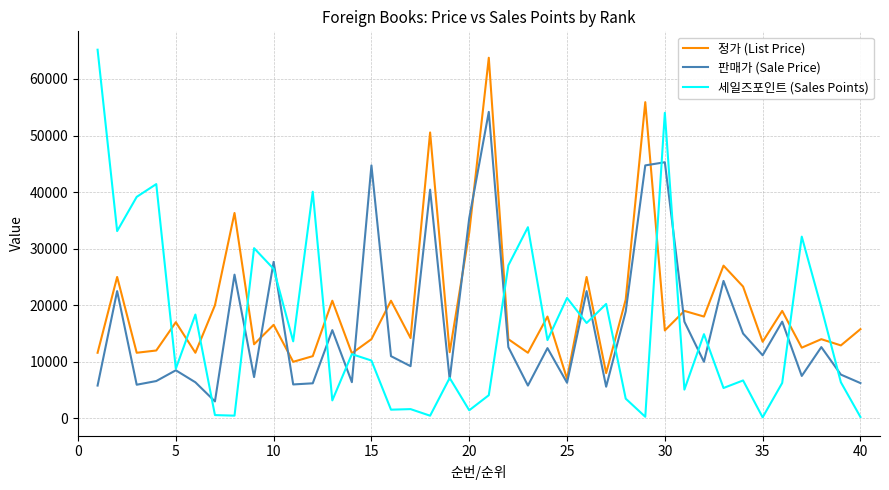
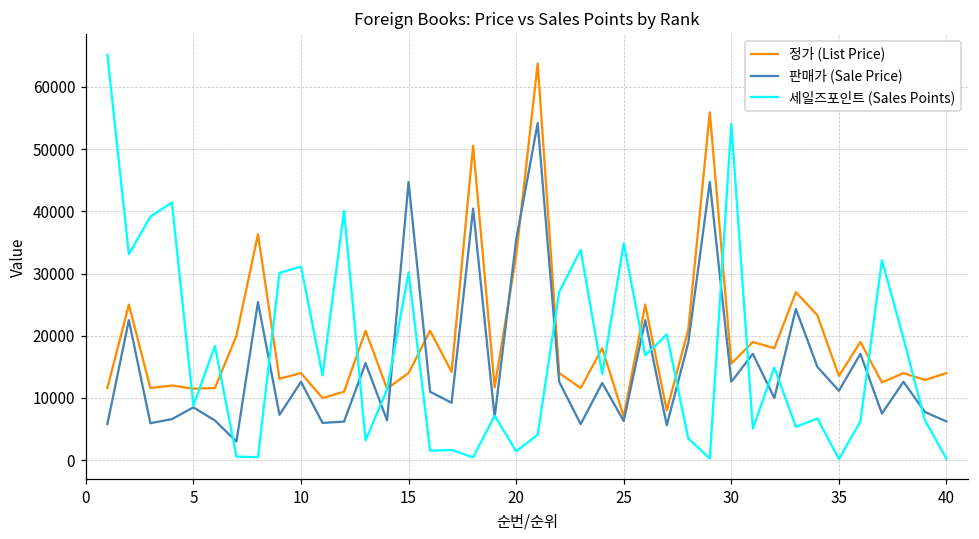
정가 (List Price), 5: 17000 -> 11000
정가 (List Price), 10: 17000 -> 14000
판매가 (Sale Price), 10: 28000 -> 13000
세일즈포인트 (Sales Points), 10: 26000 -> 31000
세일즈포인트 (Sales Points), 15: 10000 -> 30000
세일즈포인트 (Sales Points), 25: 21000 -> 35000
판매가 (Sale Price), 30: 45000 -> 13000
정가 (List Price), 40: 16000 -> 14000
